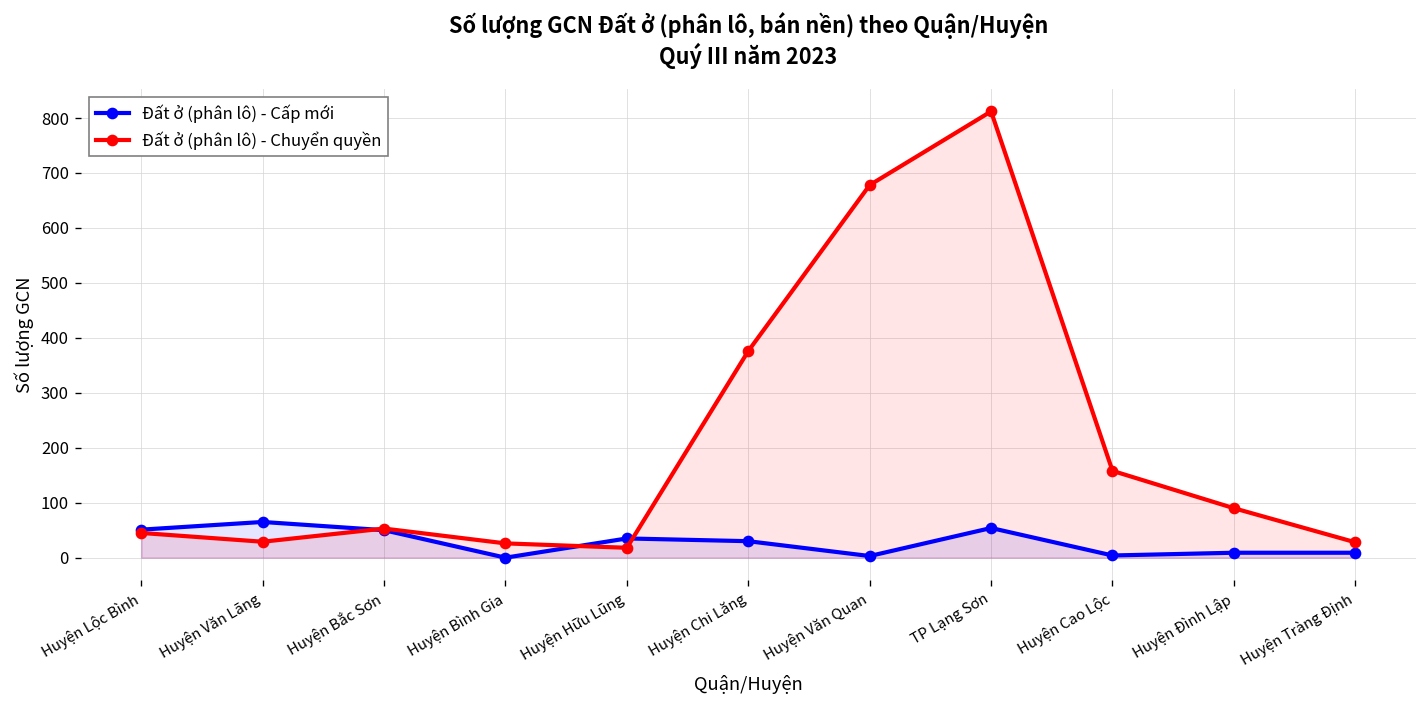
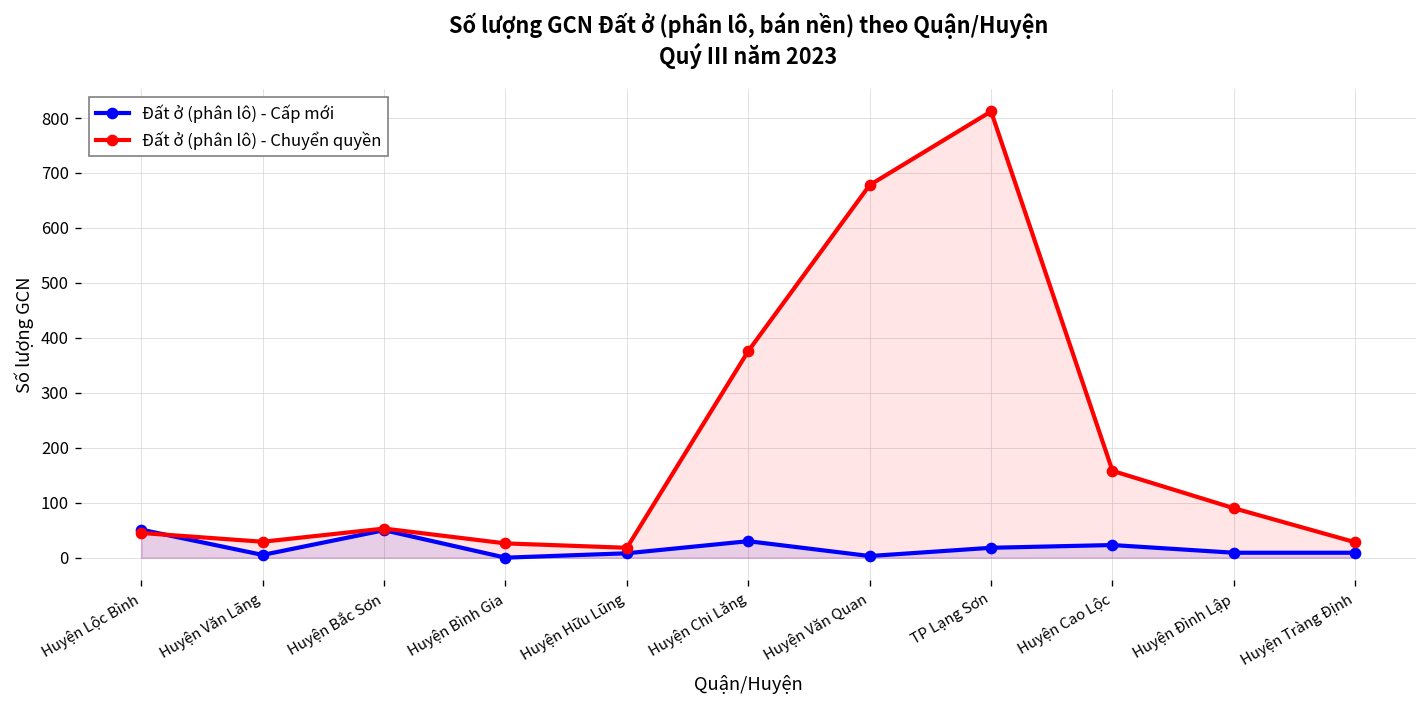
Đất ở (phân lô) - Cấp mới, Huyện Văn Lãng: 70 -> 10
Đất ở (phân lô) - Cấp mới, Huyện Hữu Lũng: 40 -> 10
Đất ở (phân lô) - Cấp mới, TP Lạng Sơn: 50 -> 20
Đất ở (phân lô) - Cấp mới, Huyện Cao Lộc: 0 -> 20
